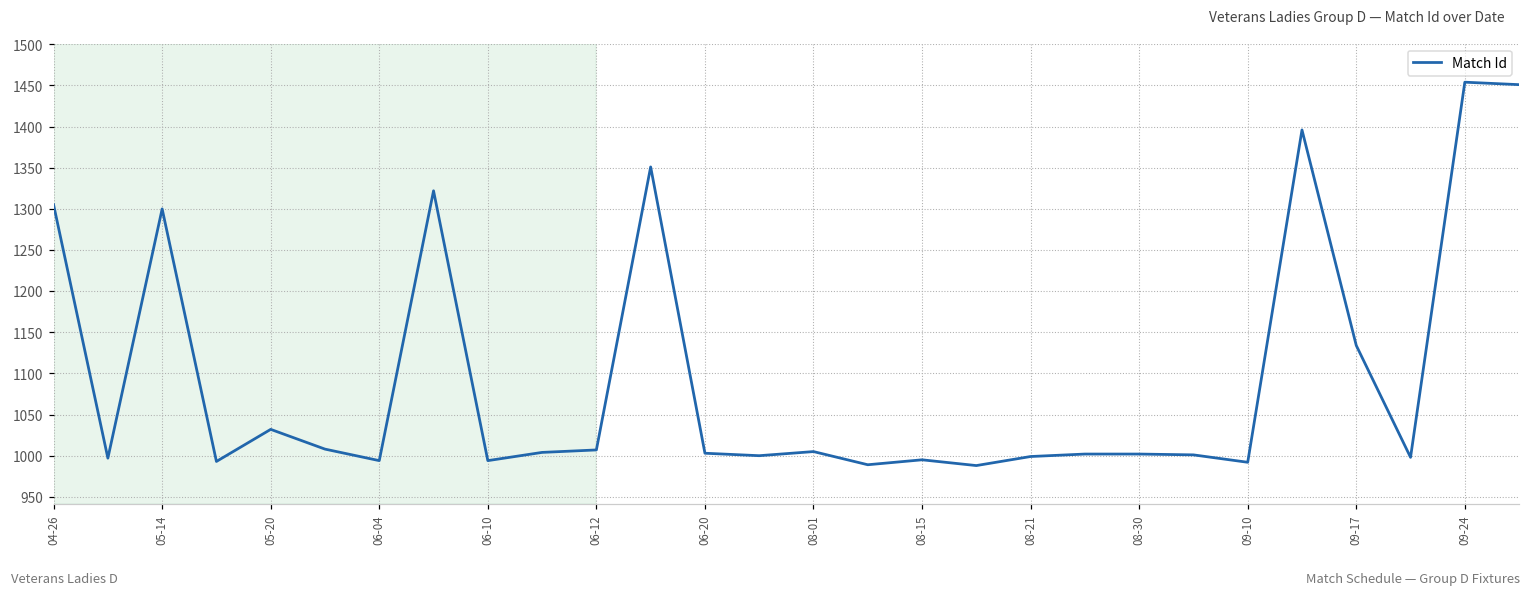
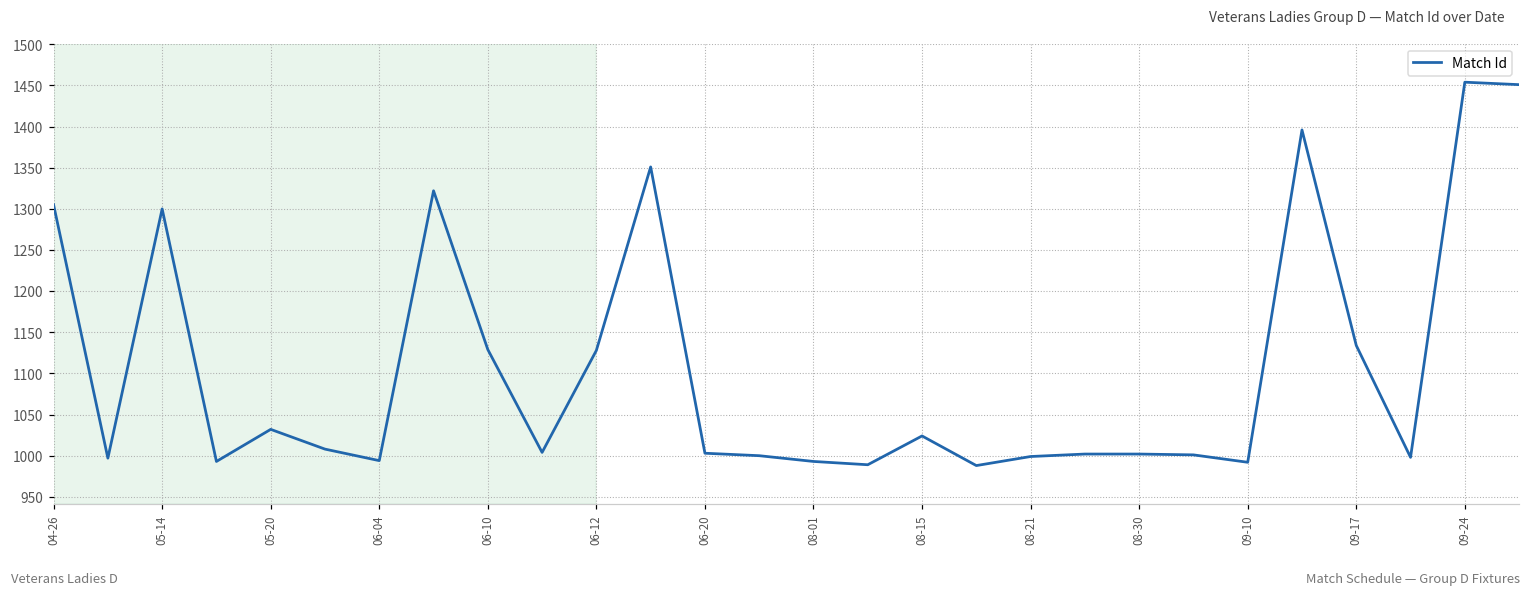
06-10: 990 -> 1130
06-12: 1010 -> 1130
08-01: 1010 -> 990
08-15: 1000 -> 1020
